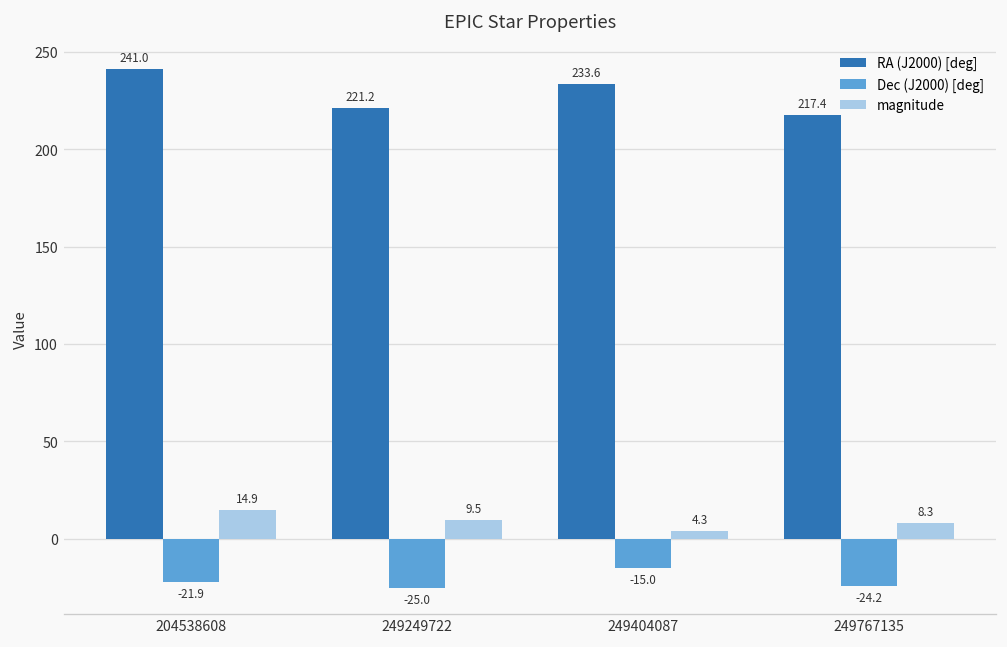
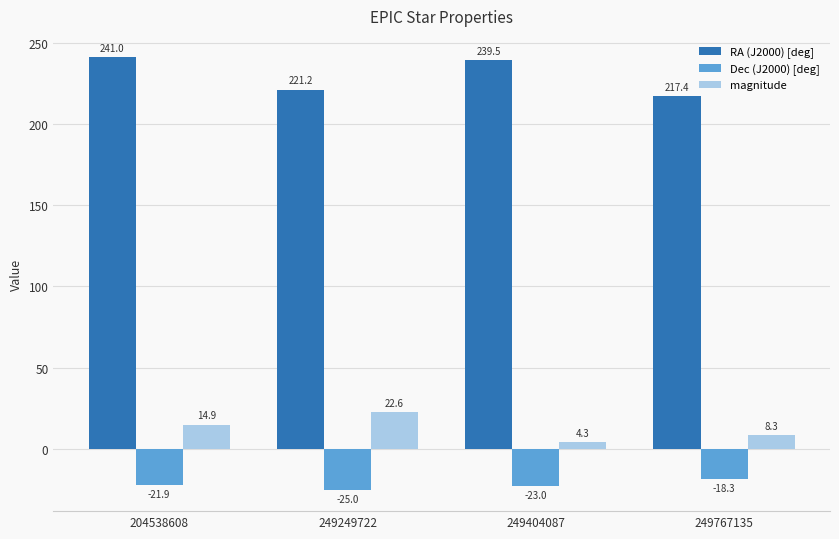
magnitude, 249249722: 9.5 -> 22.6
RA (J2000) [deg], 249404087: 233.6 -> 239.5
Dec (J2000) [deg], 249404087: -15.0 -> -23.0
Dec (J2000) [deg], 249767135: -24.2 -> -18.3
